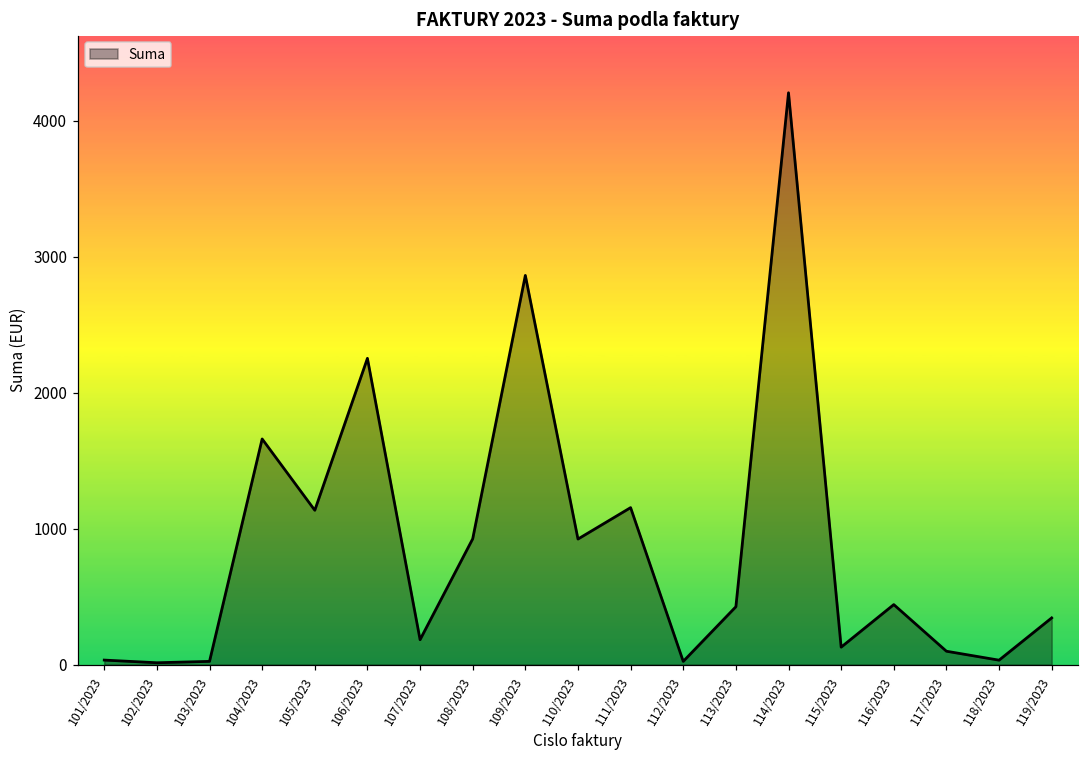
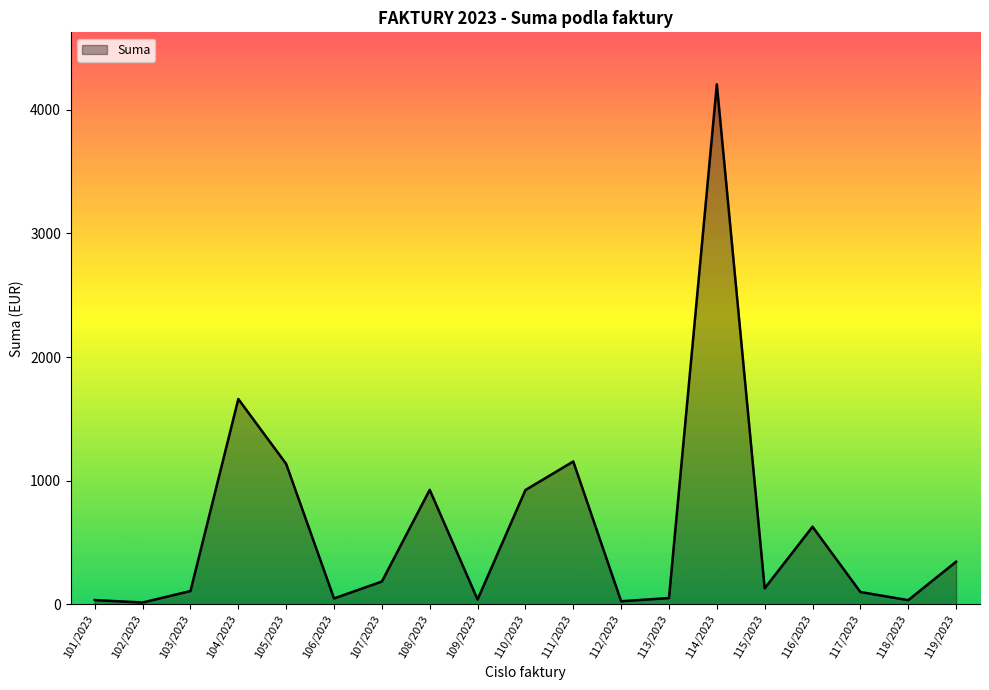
103/2023: 20 -> 110
106/2023: 2250 -> 50
109/2023: 2860 -> 40
113/2023: 430 -> 50
116/2023: 440 -> 630
